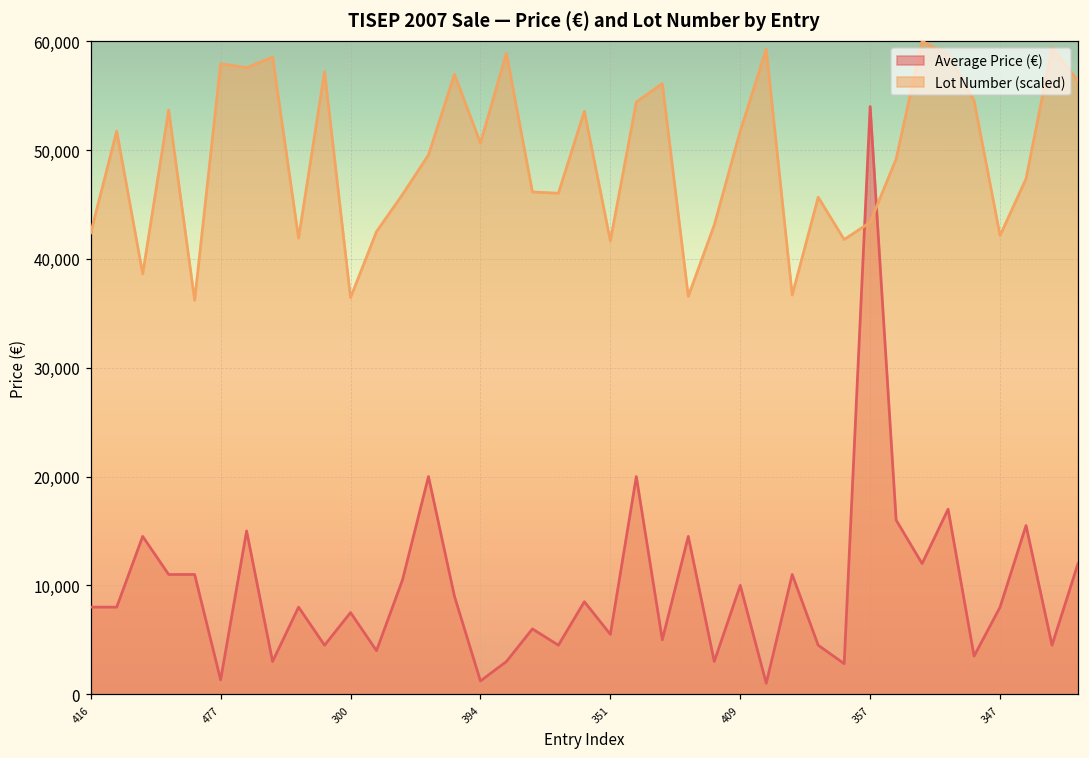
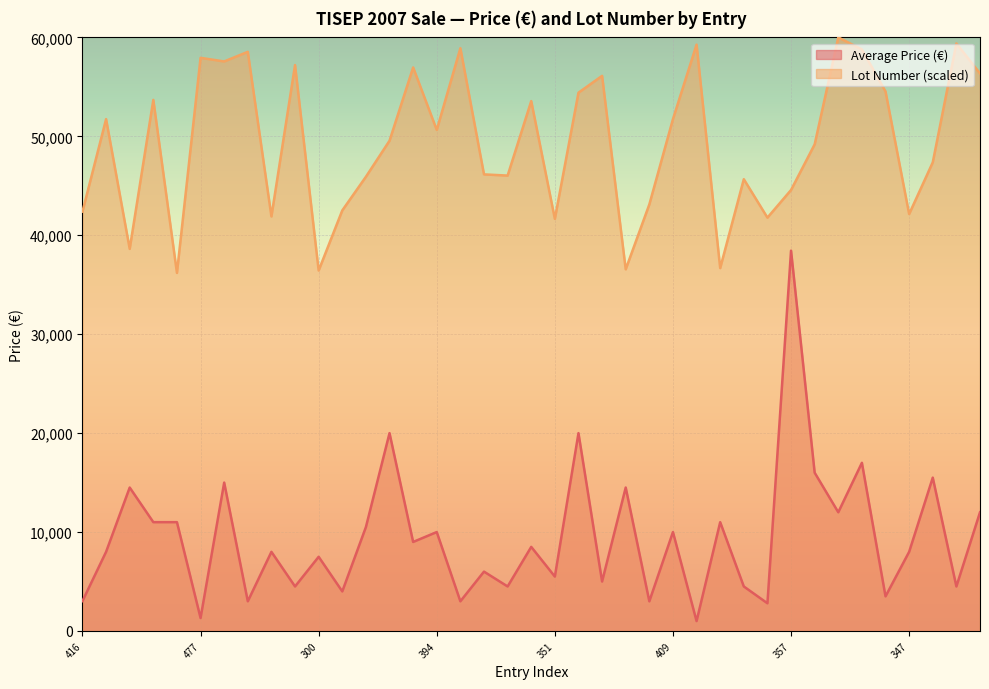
Average Price (€), 416: 8,000 -> 3,000
Average Price (€), 394: 1,000 -> 10,000
Average Price (€), 357: 54,000 -> 38,000
Lot Number (scaled), 357: 43,000 -> 45,000
